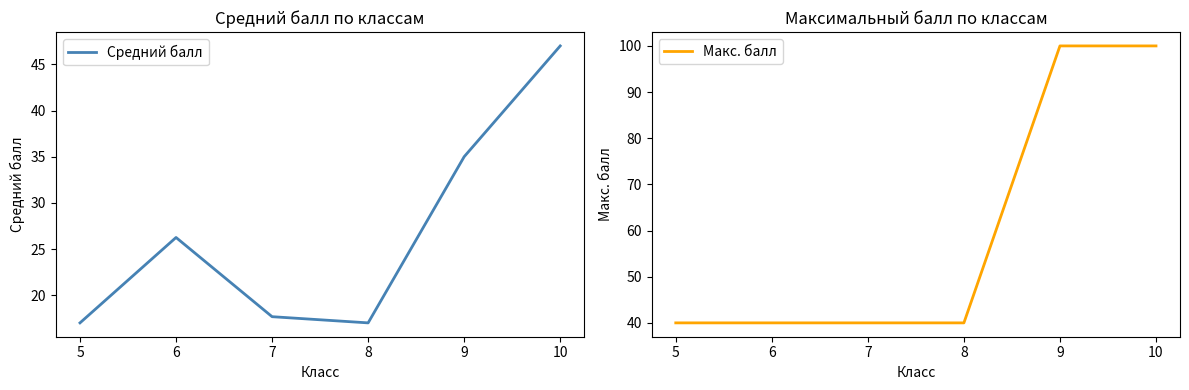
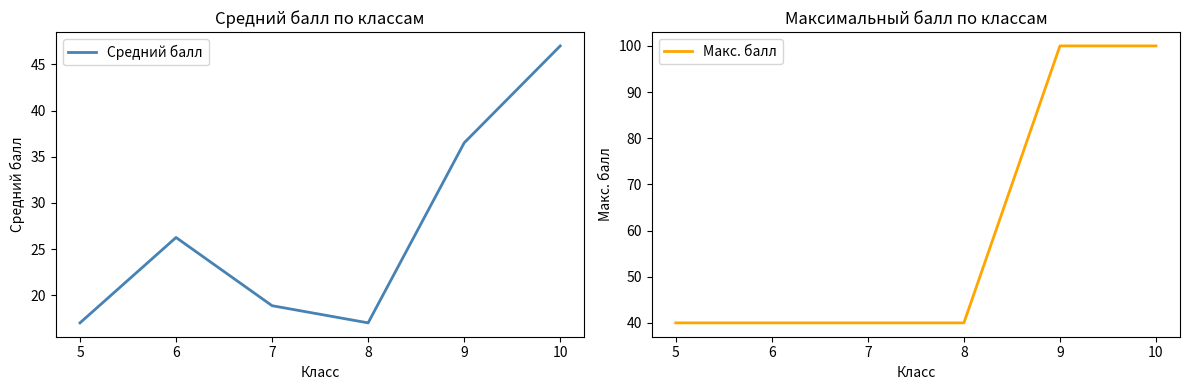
Средний балл по классам, 7: 18 -> 19
Средний балл по классам, 9: 35 -> 37
